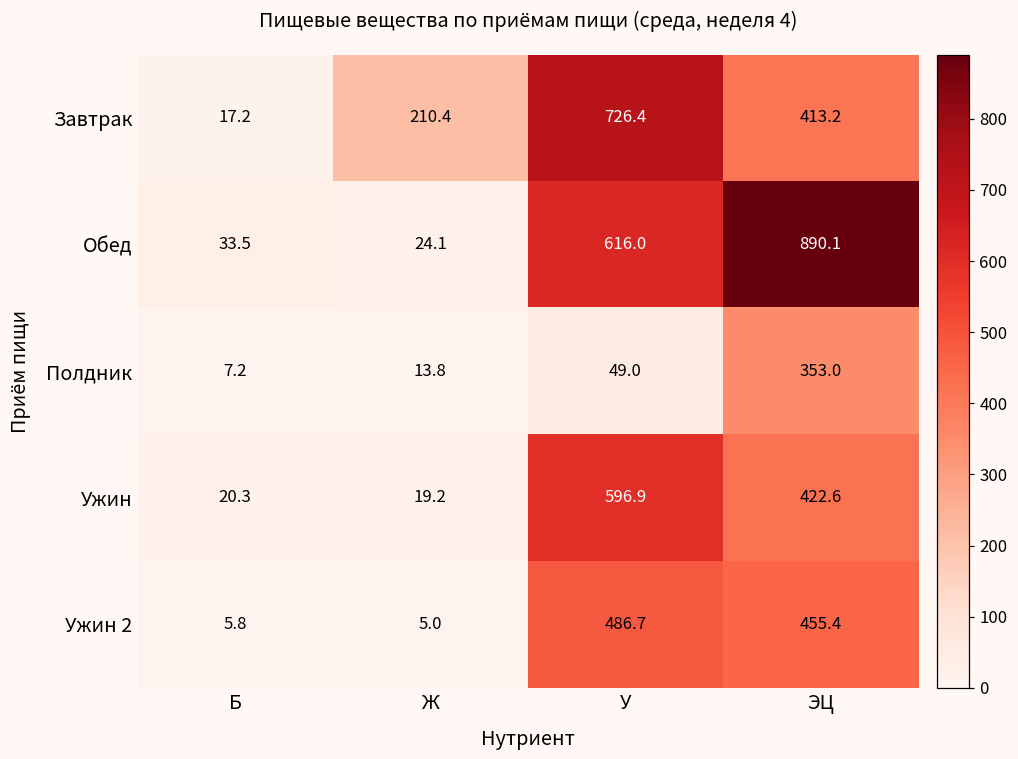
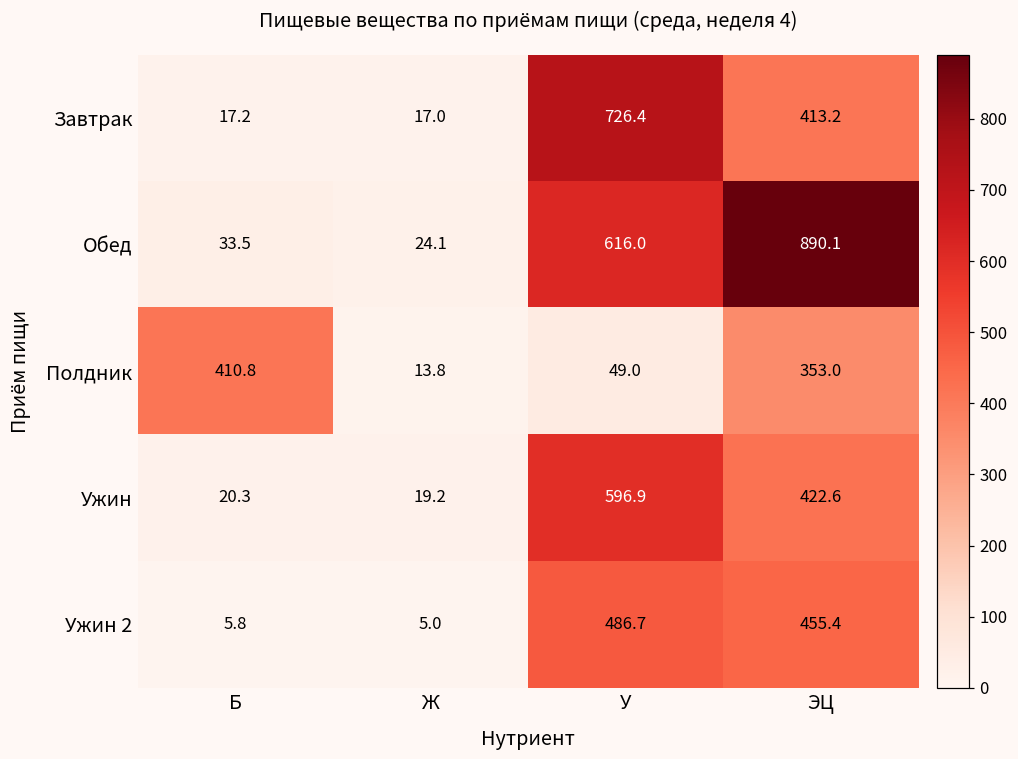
Завтрак, Ж: 210.4 -> 17.0
Полдник, Б: 7.2 -> 410.8
